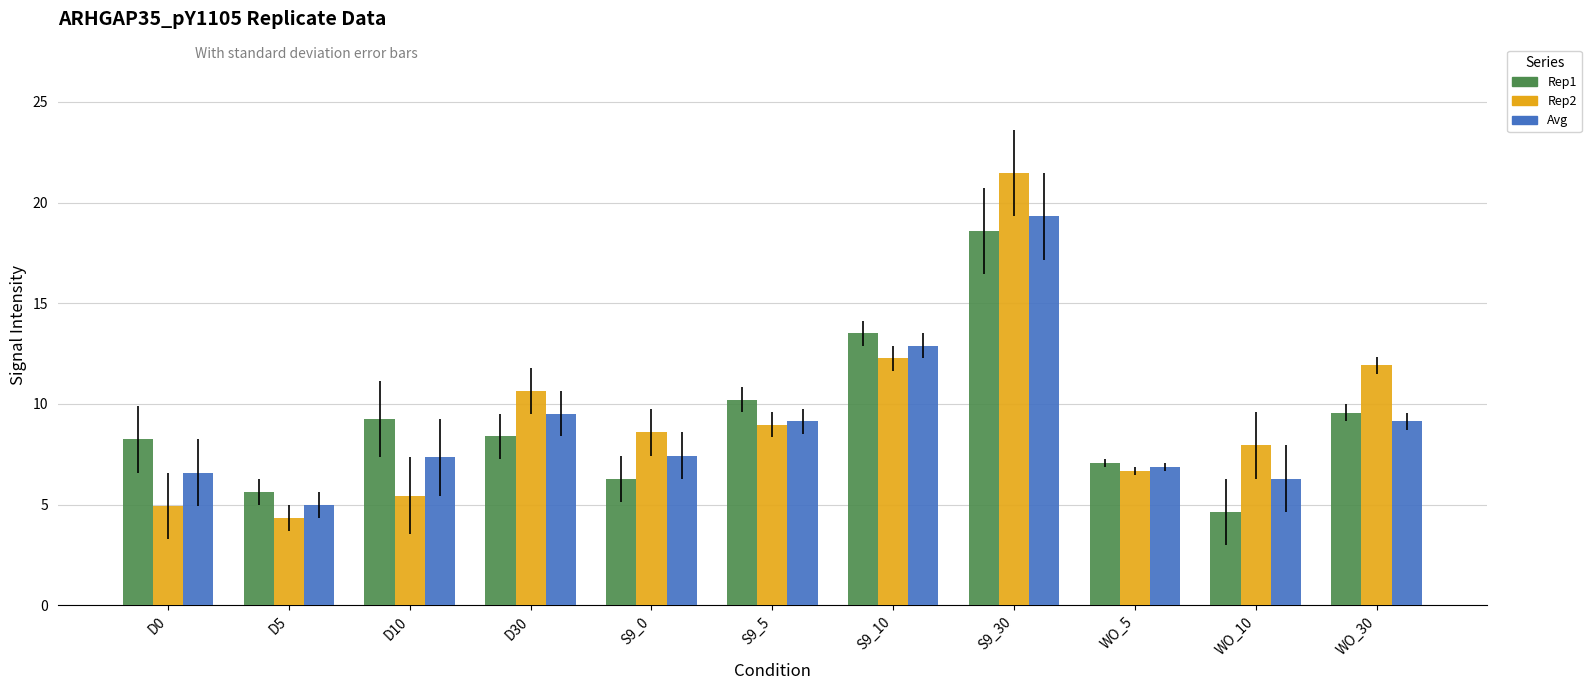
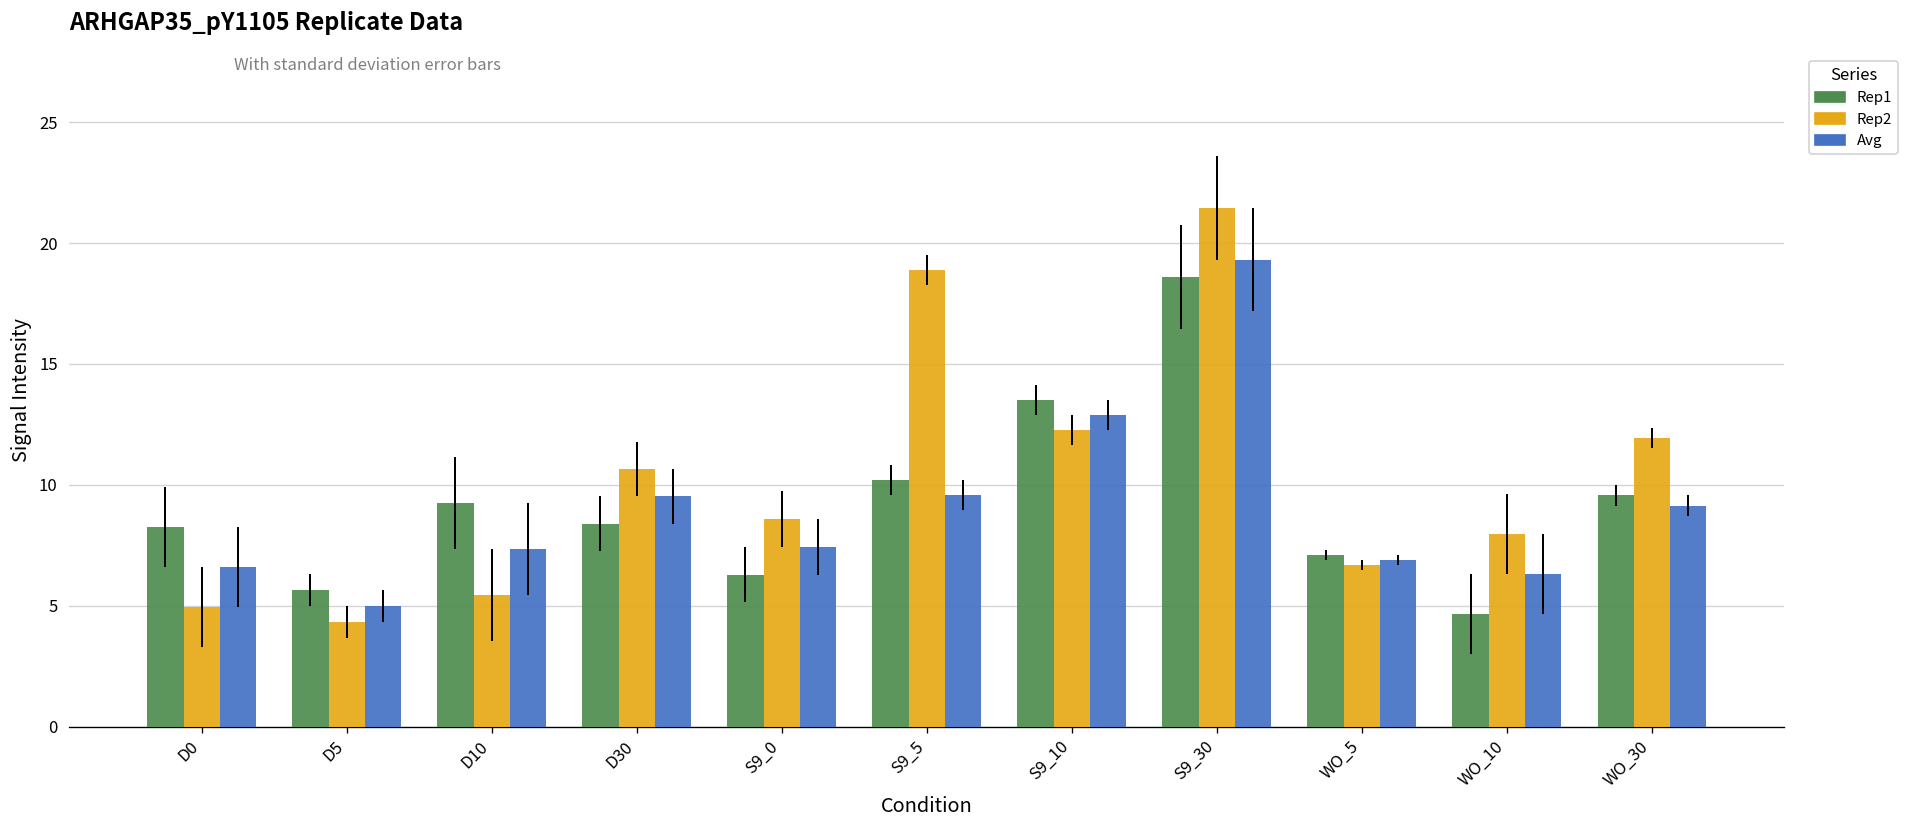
Rep2, S9_5: 9.0 -> 18.9
Avg, S9_5: 9.1 -> 9.6
